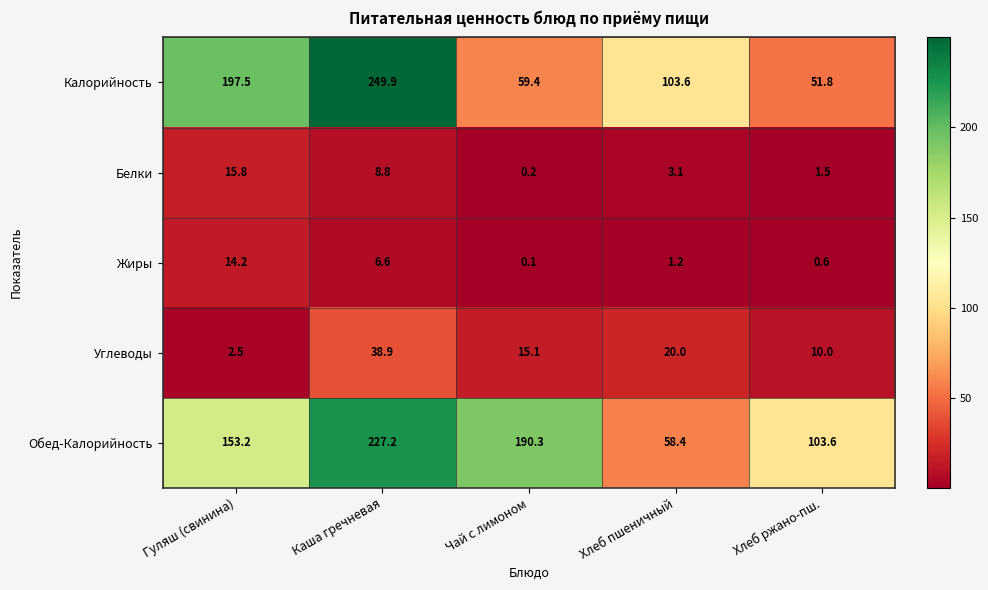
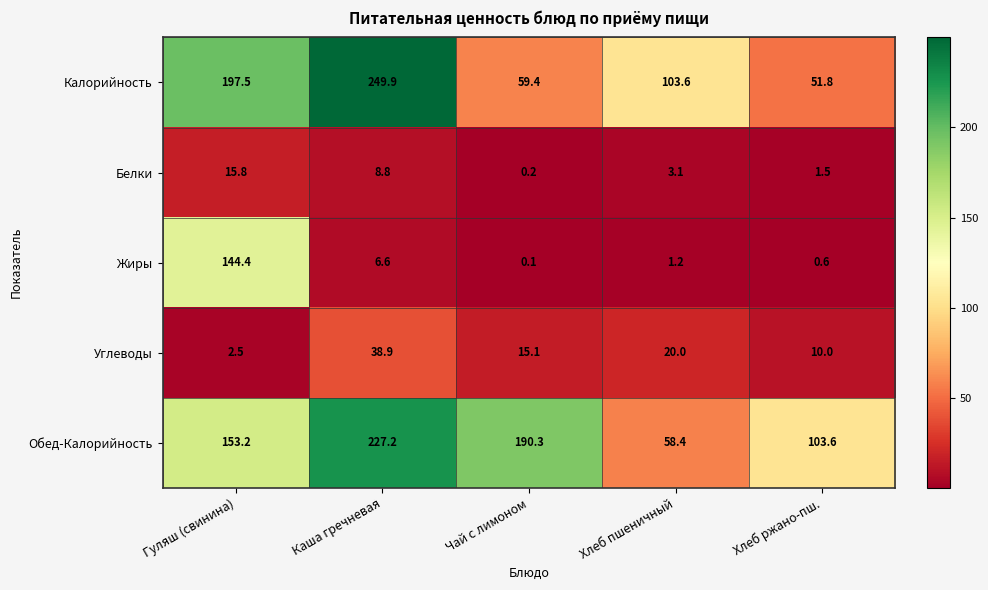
Жиры, Гуляш (свинина): 14.2 -> 144.4
